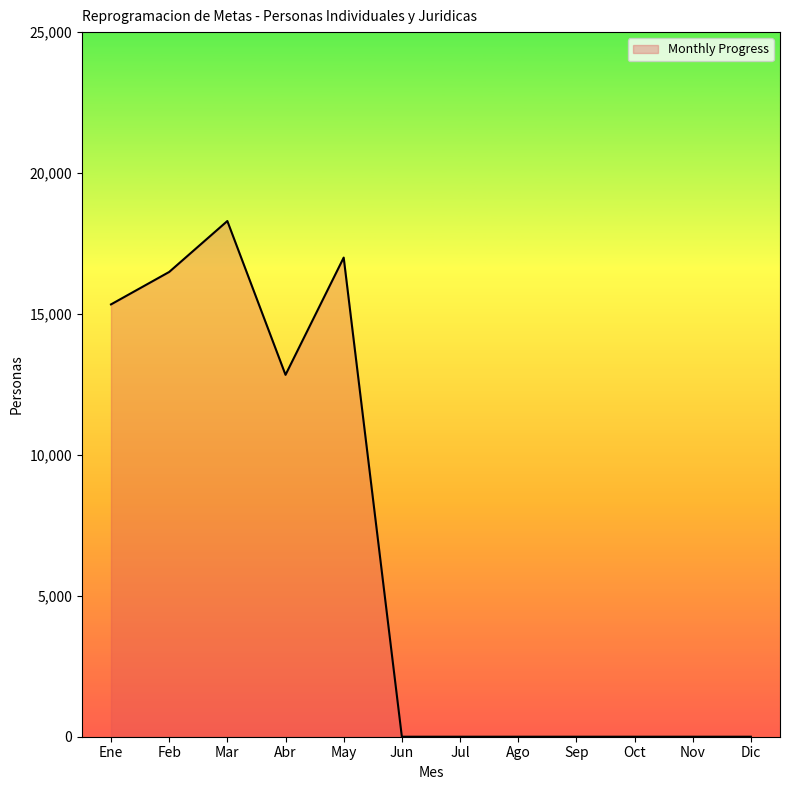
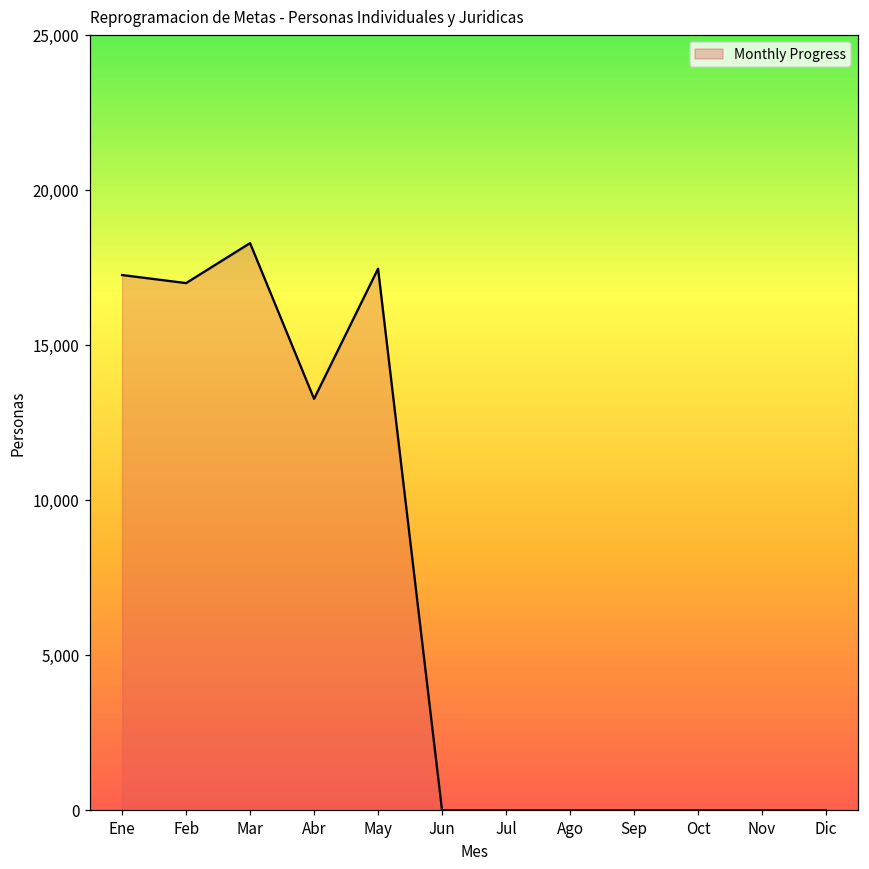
Ene: 15,300 -> 17,300
Feb: 16,500 -> 17,000
Abr: 12,800 -> 13,300
May: 17,000 -> 17,500
